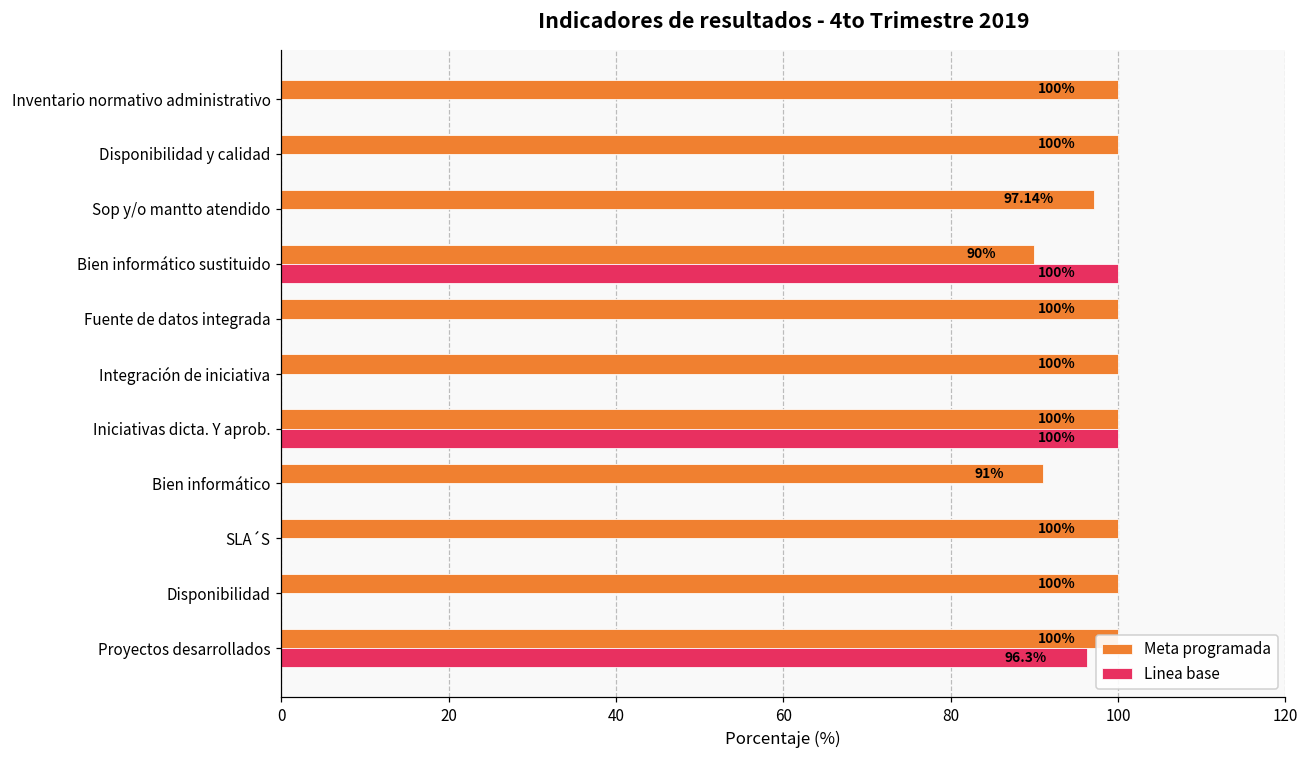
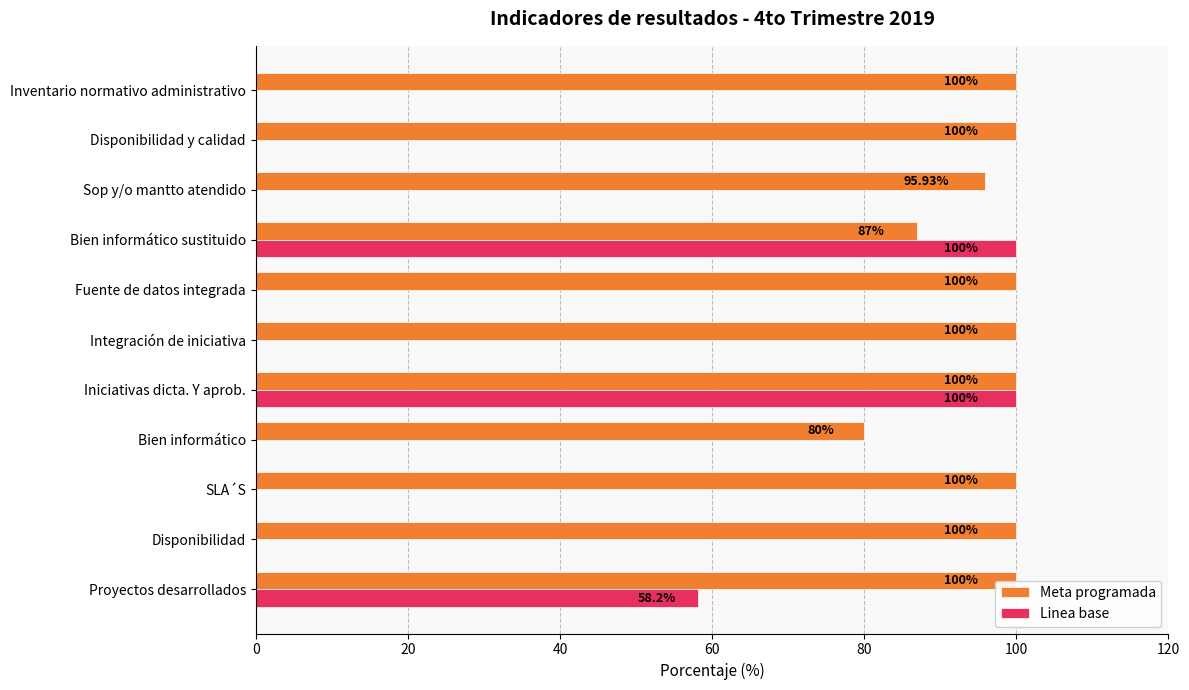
Meta programada, Sop y/o mantto atendido: 97.14% -> 95.93%
Meta programada, Bien informático sustituido: 90% -> 87%
Meta programada, Bien informático: 91% -> 80%
Linea base, Proyectos desarrollados: 96.3% -> 58.2%
